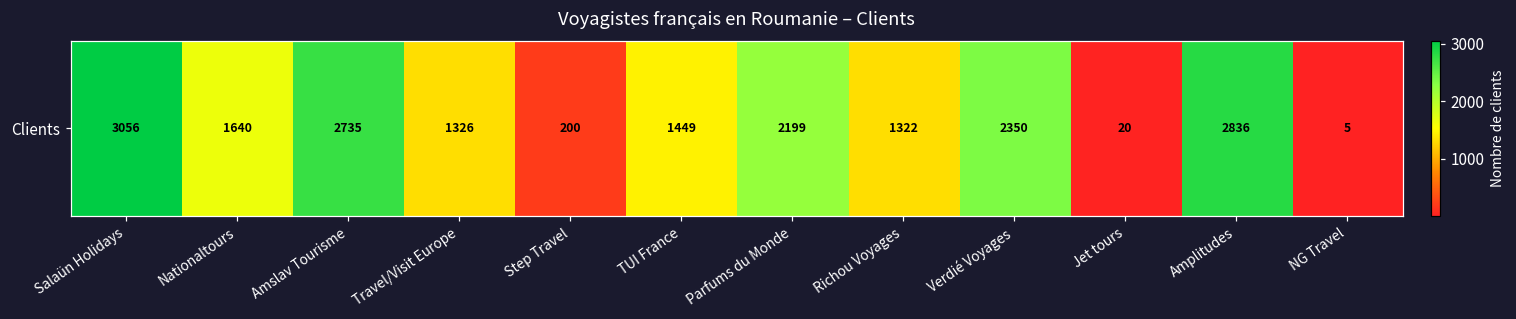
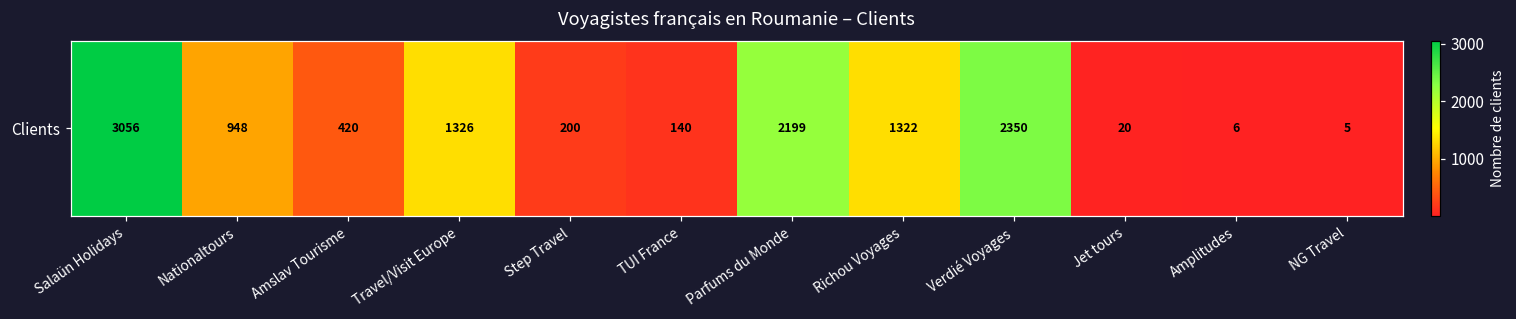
Clients, Nationaltours: 1640 -> 948
Clients, Amslav Tourisme: 2735 -> 420
Clients, TUI France: 1449 -> 140
Clients, Amplitudes: 2836 -> 6
